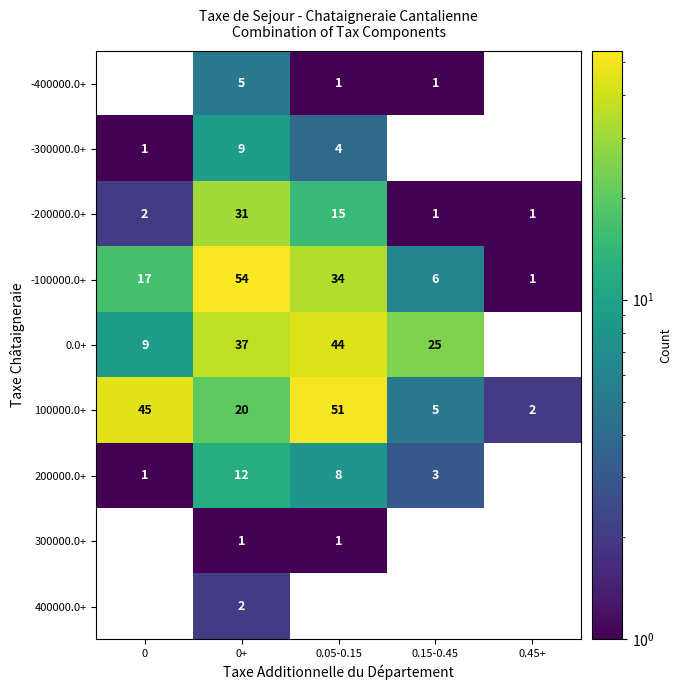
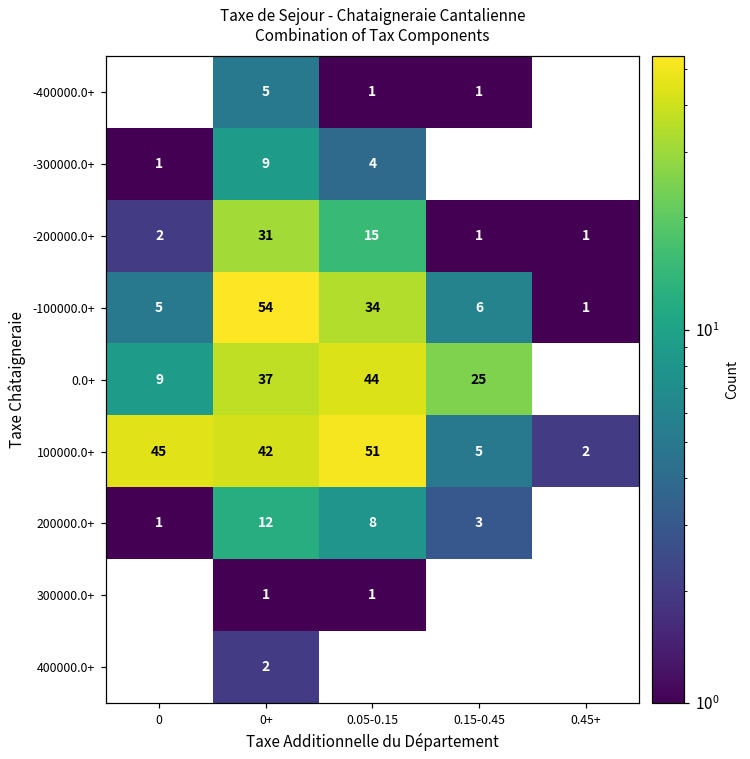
-100000.0+, 0: 17 -> 5
100000.0+, 0+: 20 -> 42
